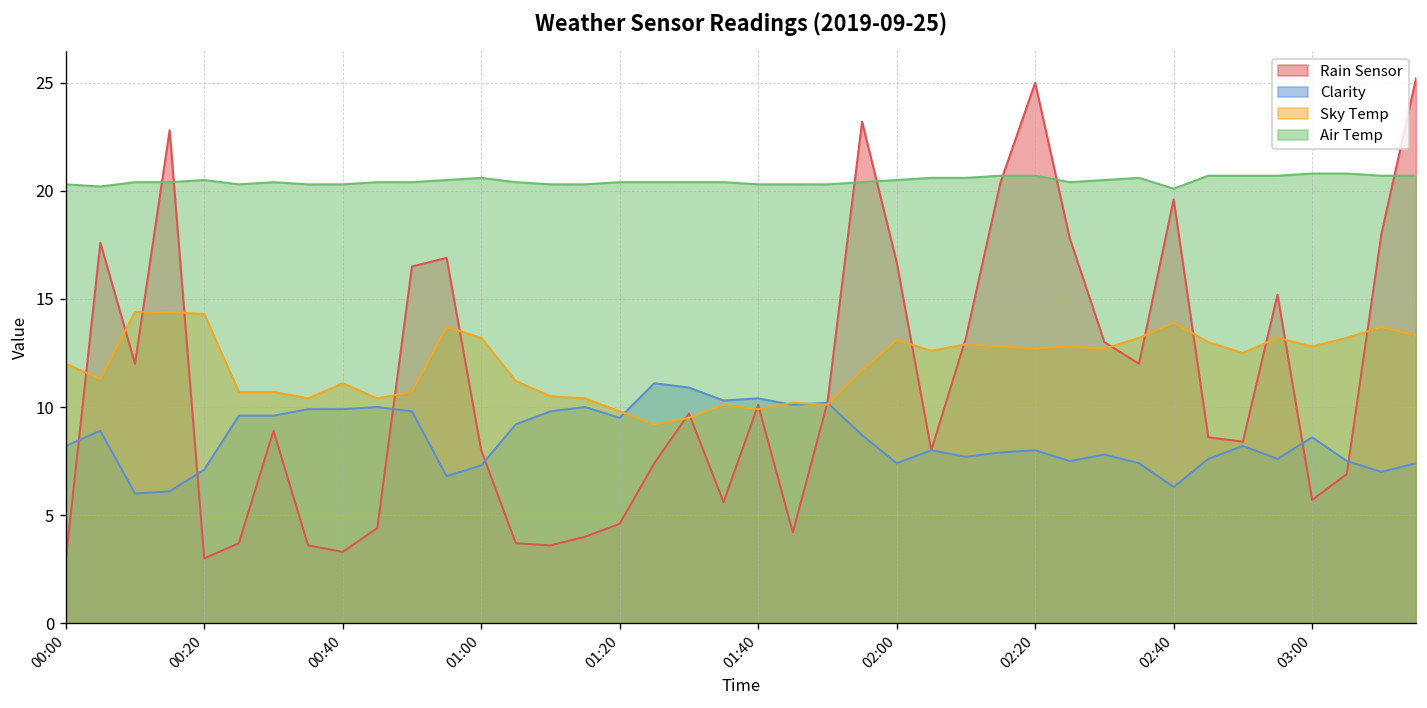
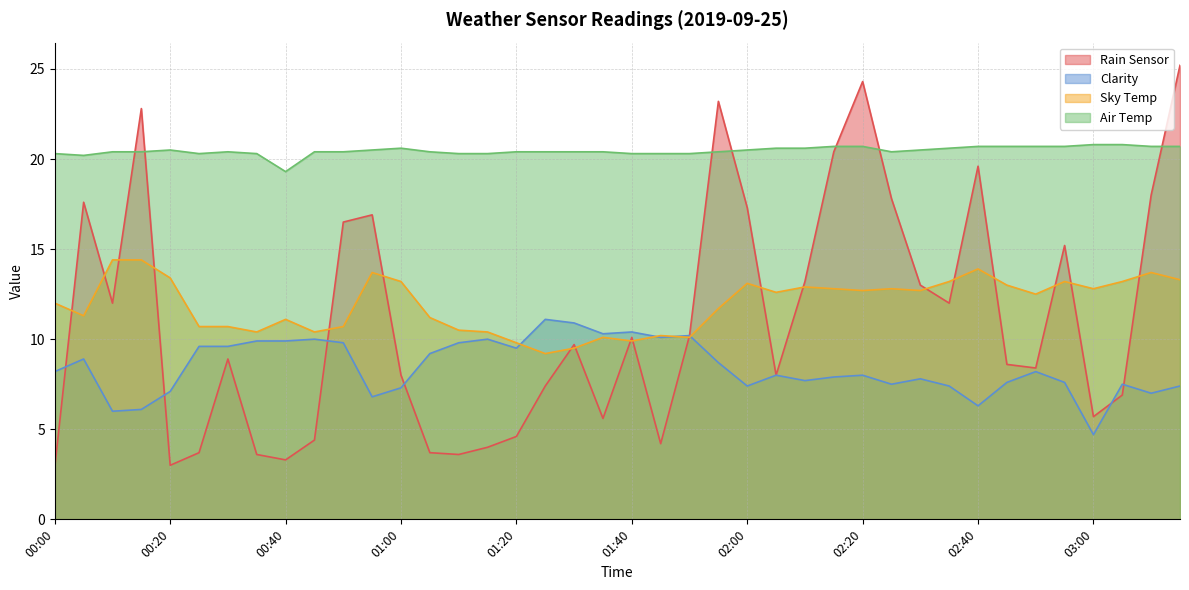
Sky Temp, 00:20: 14.3 -> 13.4
Air Temp, 00:40: 20.3 -> 19.3
Rain Sensor, 02:00: 16.7 -> 17.3
Rain Sensor, 02:20: 25.0 -> 24.3
Air Temp, 02:40: 20.1 -> 20.7
Clarity, 03:00: 8.6 -> 4.7
